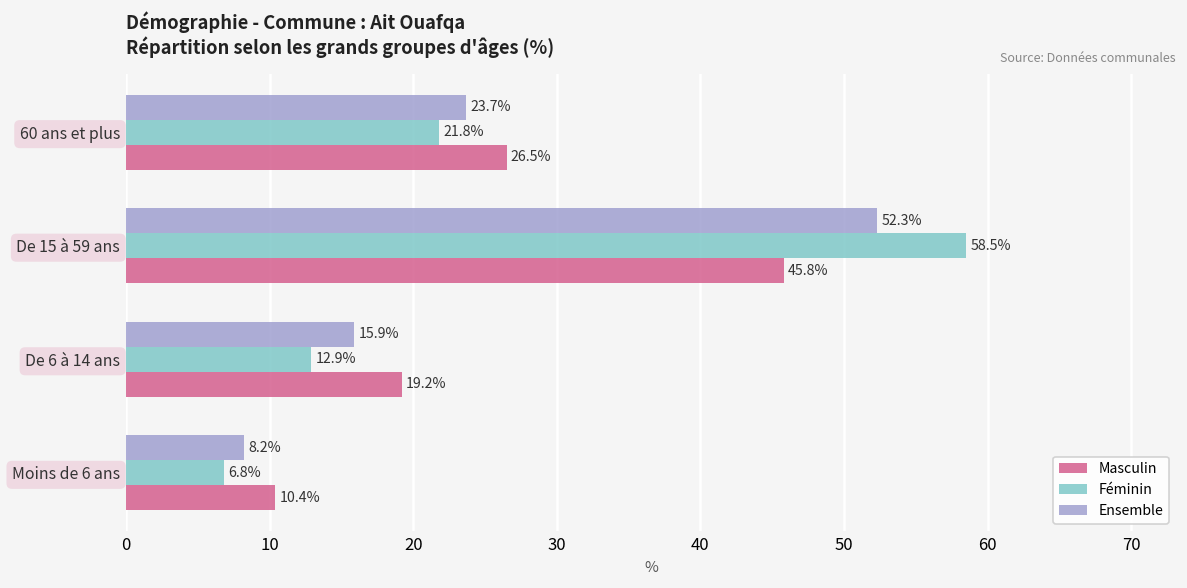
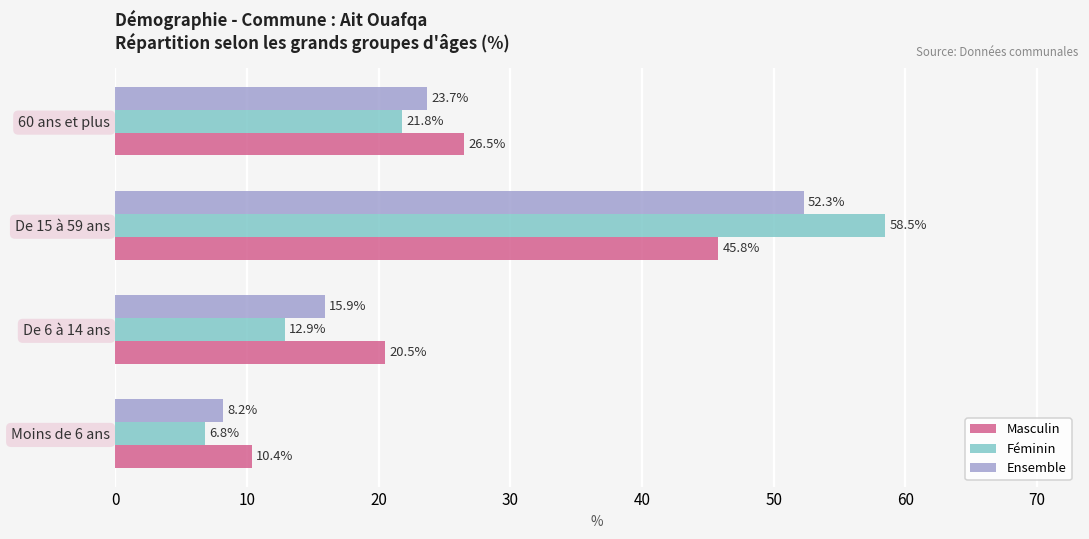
Masculin, De 6 à 14 ans: 19.2% -> 20.5%
